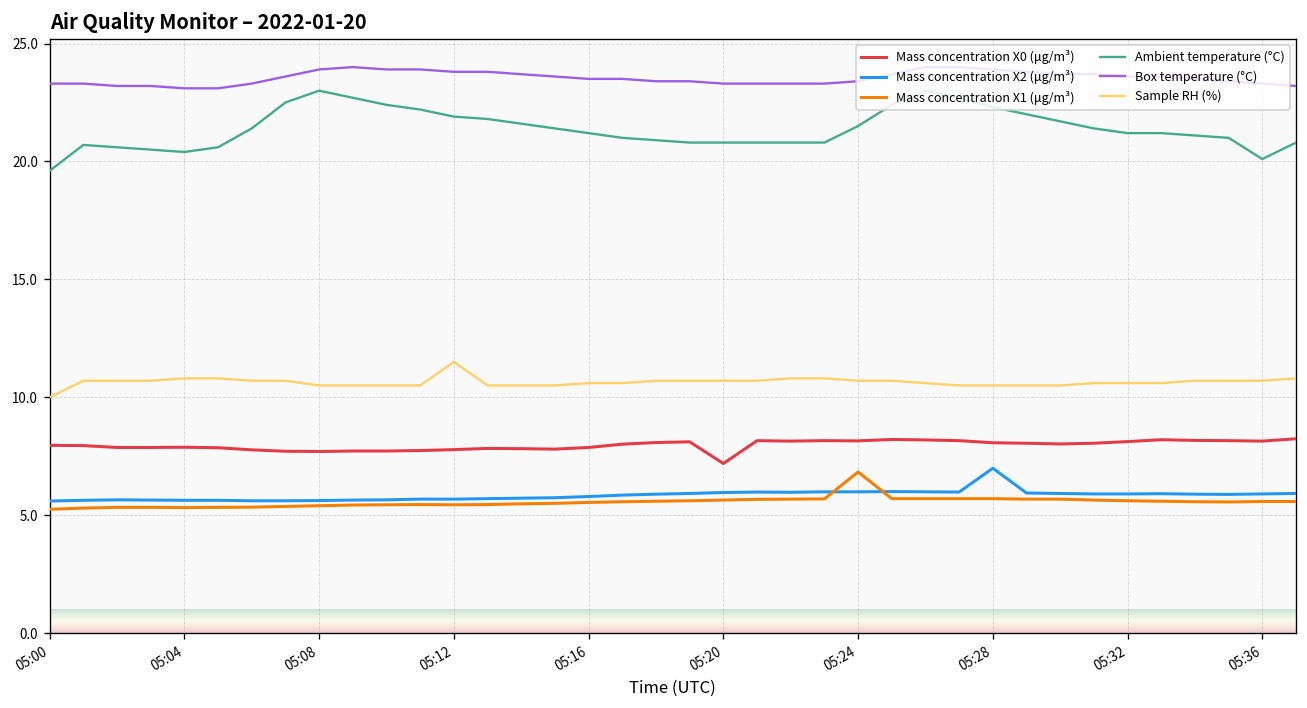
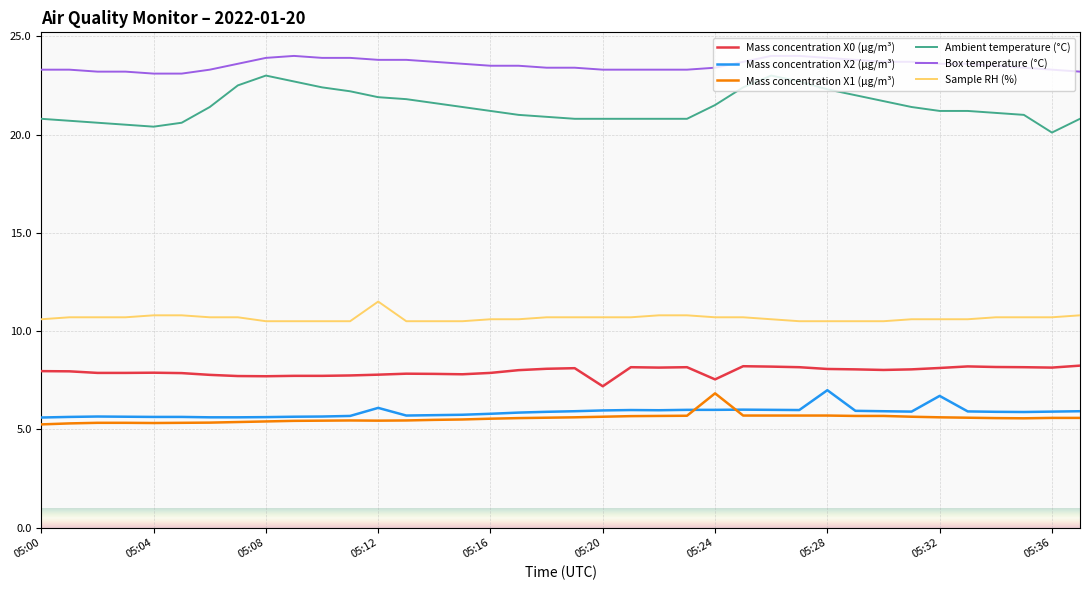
Ambient temperature (°C), 05:00: 19.6 -> 20.8
Sample RH (%), 05:00: 10.0 -> 10.6
Mass concentration X2 (μg/m³), 05:12: 5.7 -> 6.1
Mass concentration X0 (μg/m³), 05:24: 8.2 -> 7.5
Mass concentration X2 (μg/m³), 05:32: 5.9 -> 6.7
